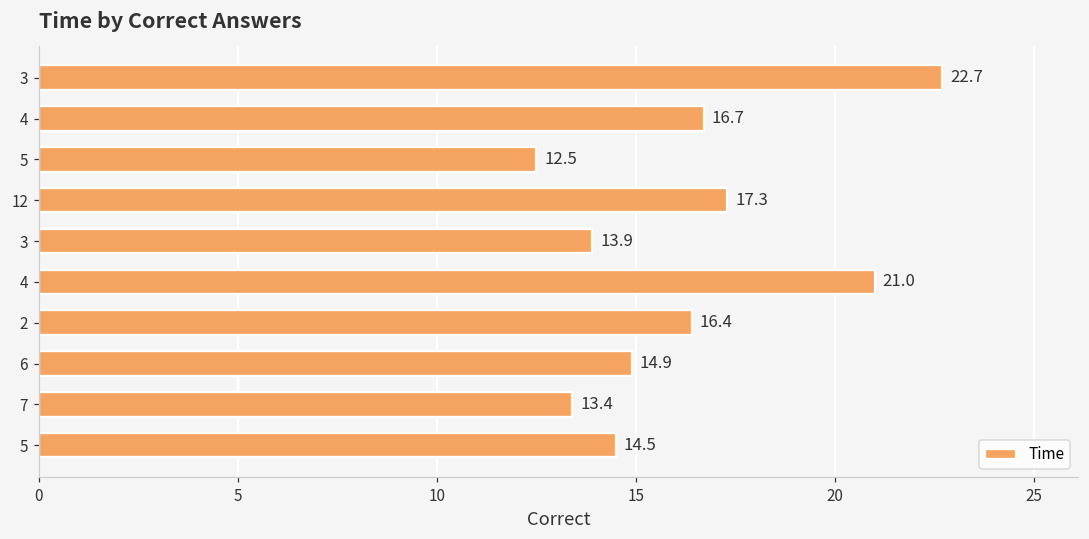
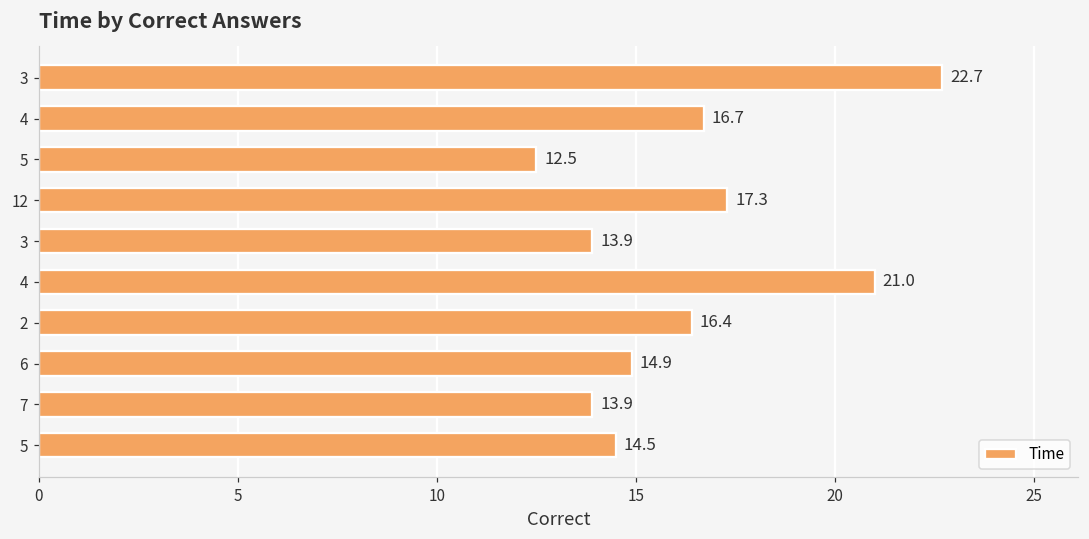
7: 13.4 -> 13.9
